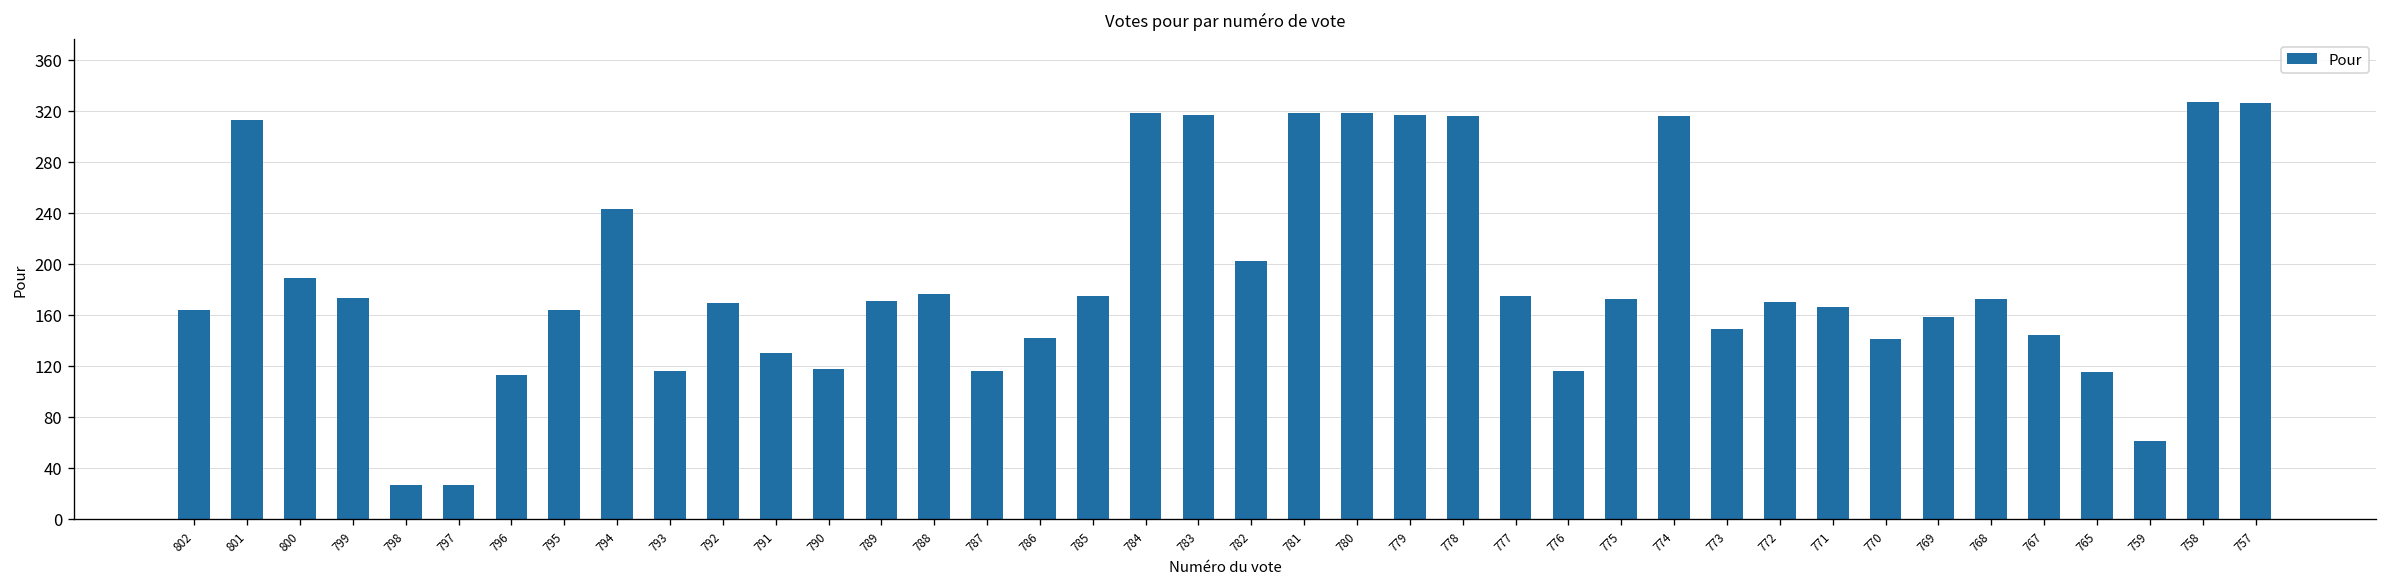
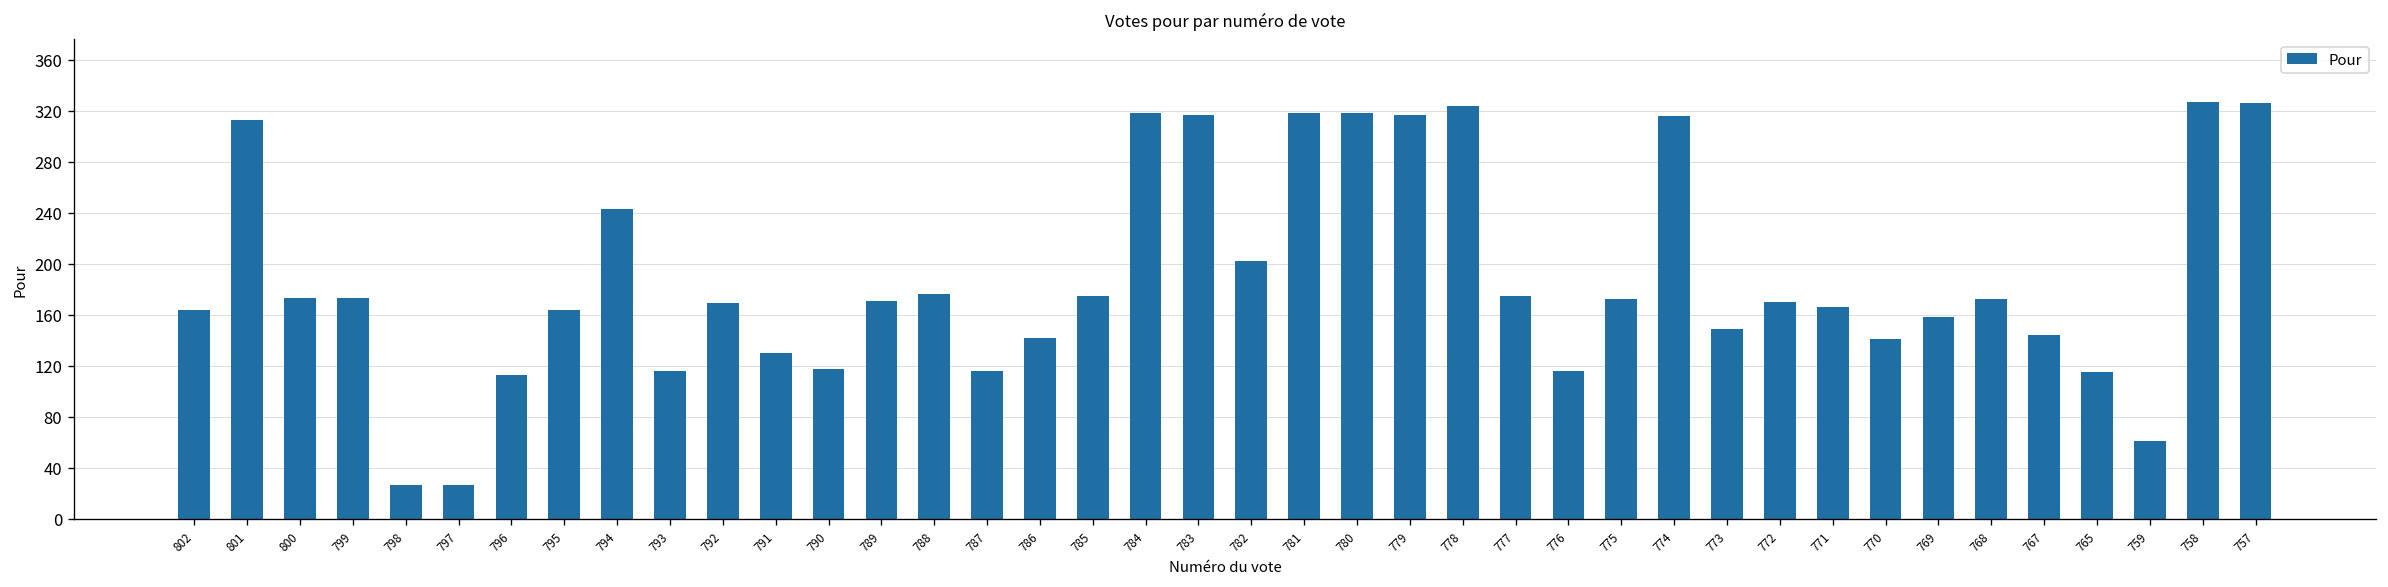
800: 189 -> 173
778: 316 -> 324
